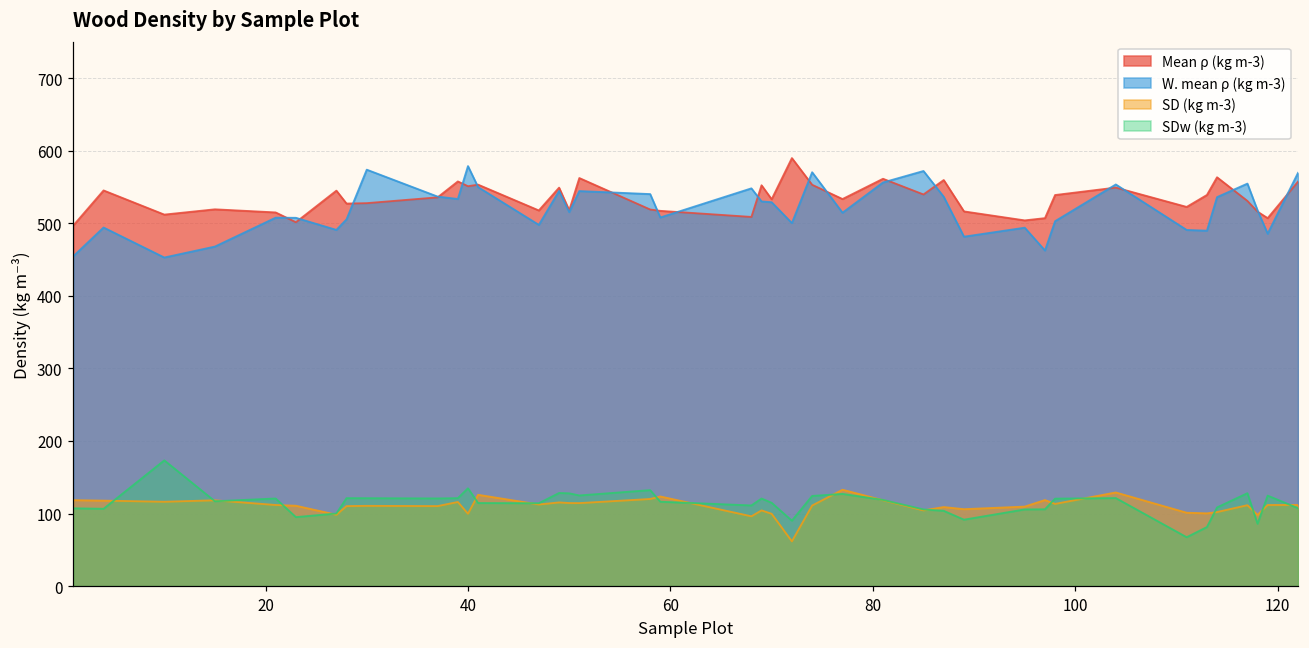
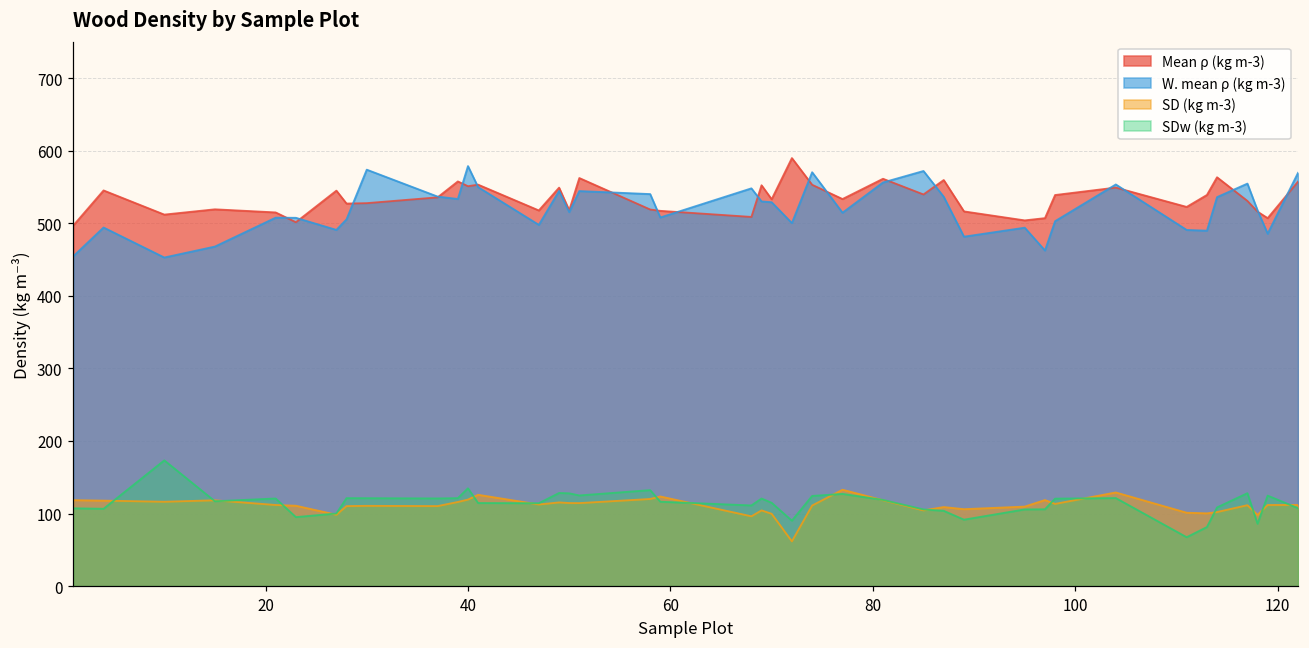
SD (kg m-3), 40: 100 -> 120
